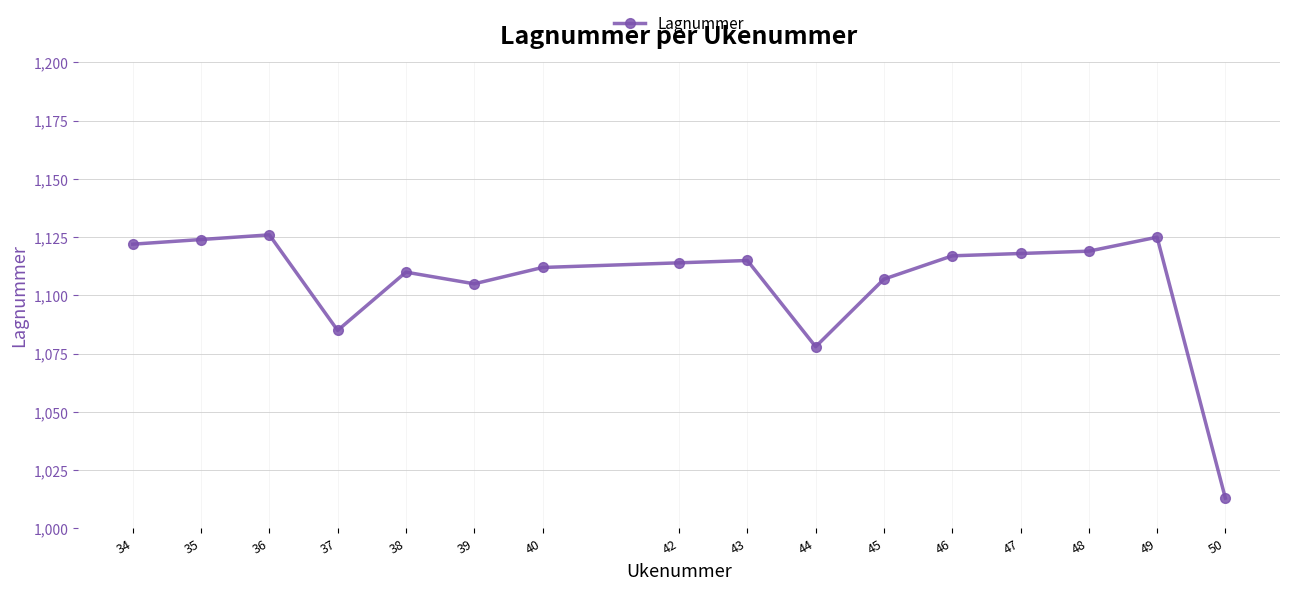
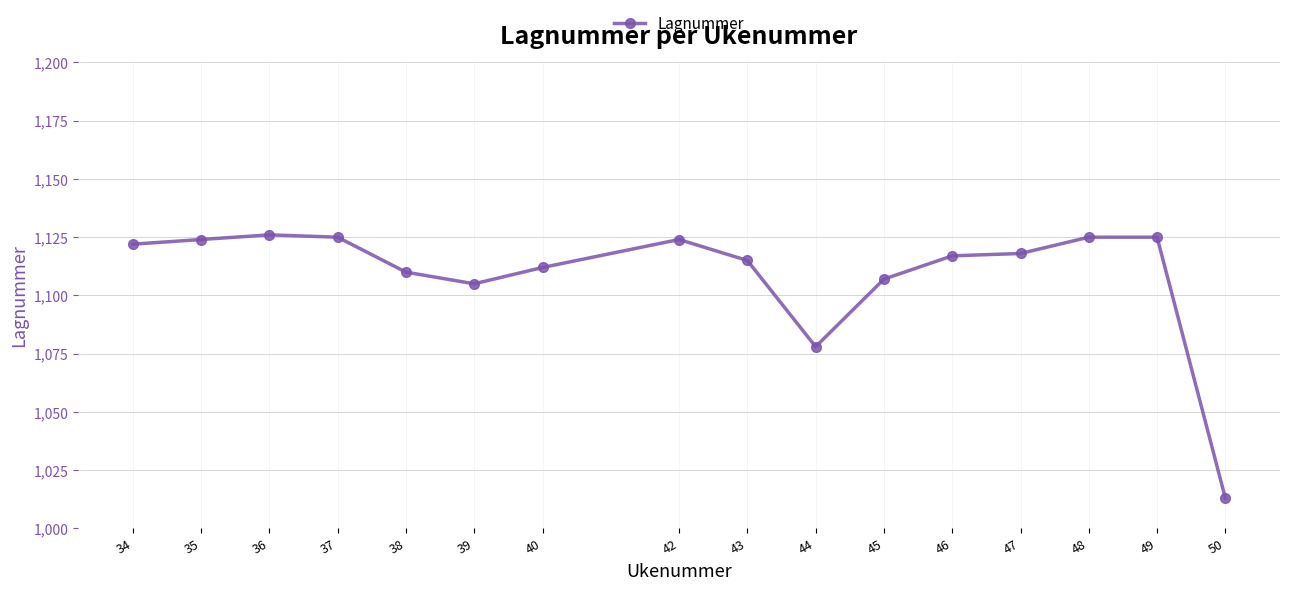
37: 1,085 -> 1,125
42: 1,114 -> 1,124
48: 1,119 -> 1,125
